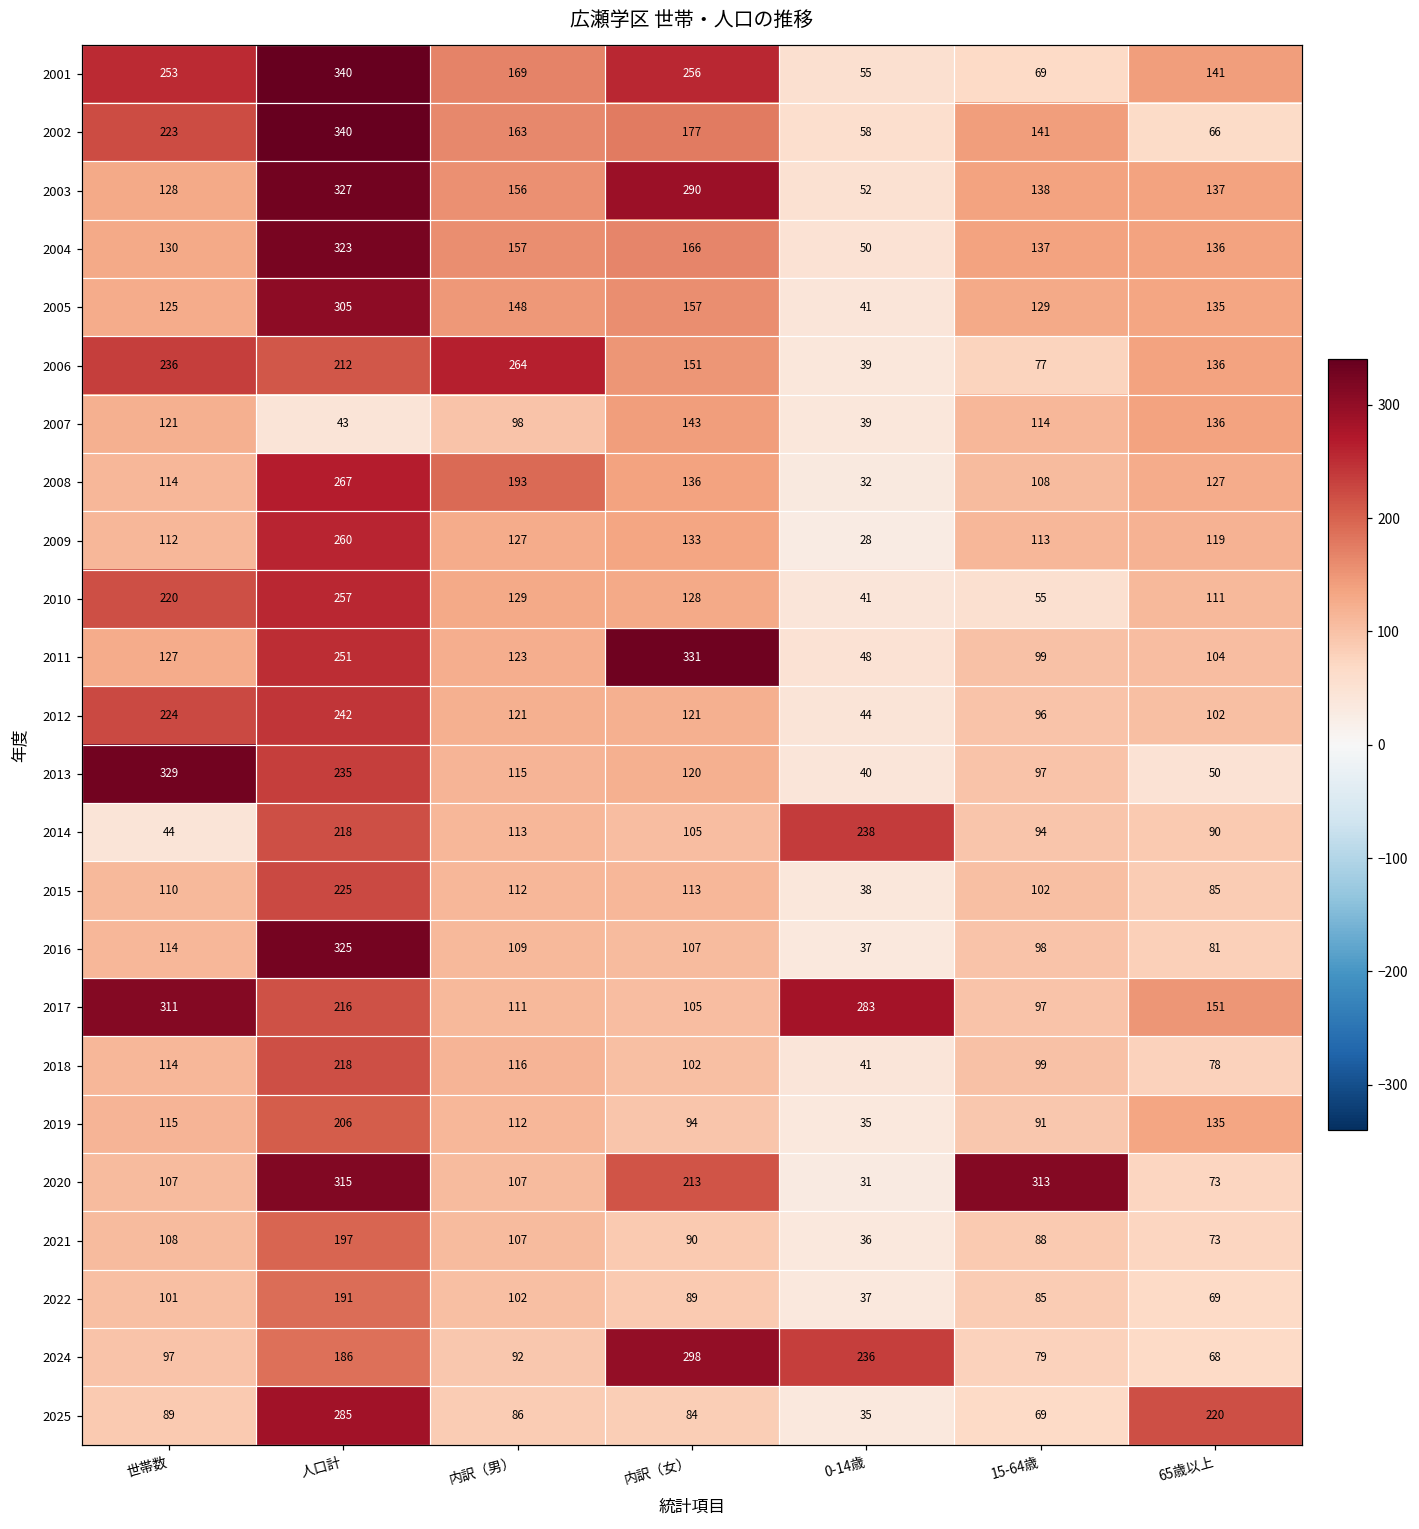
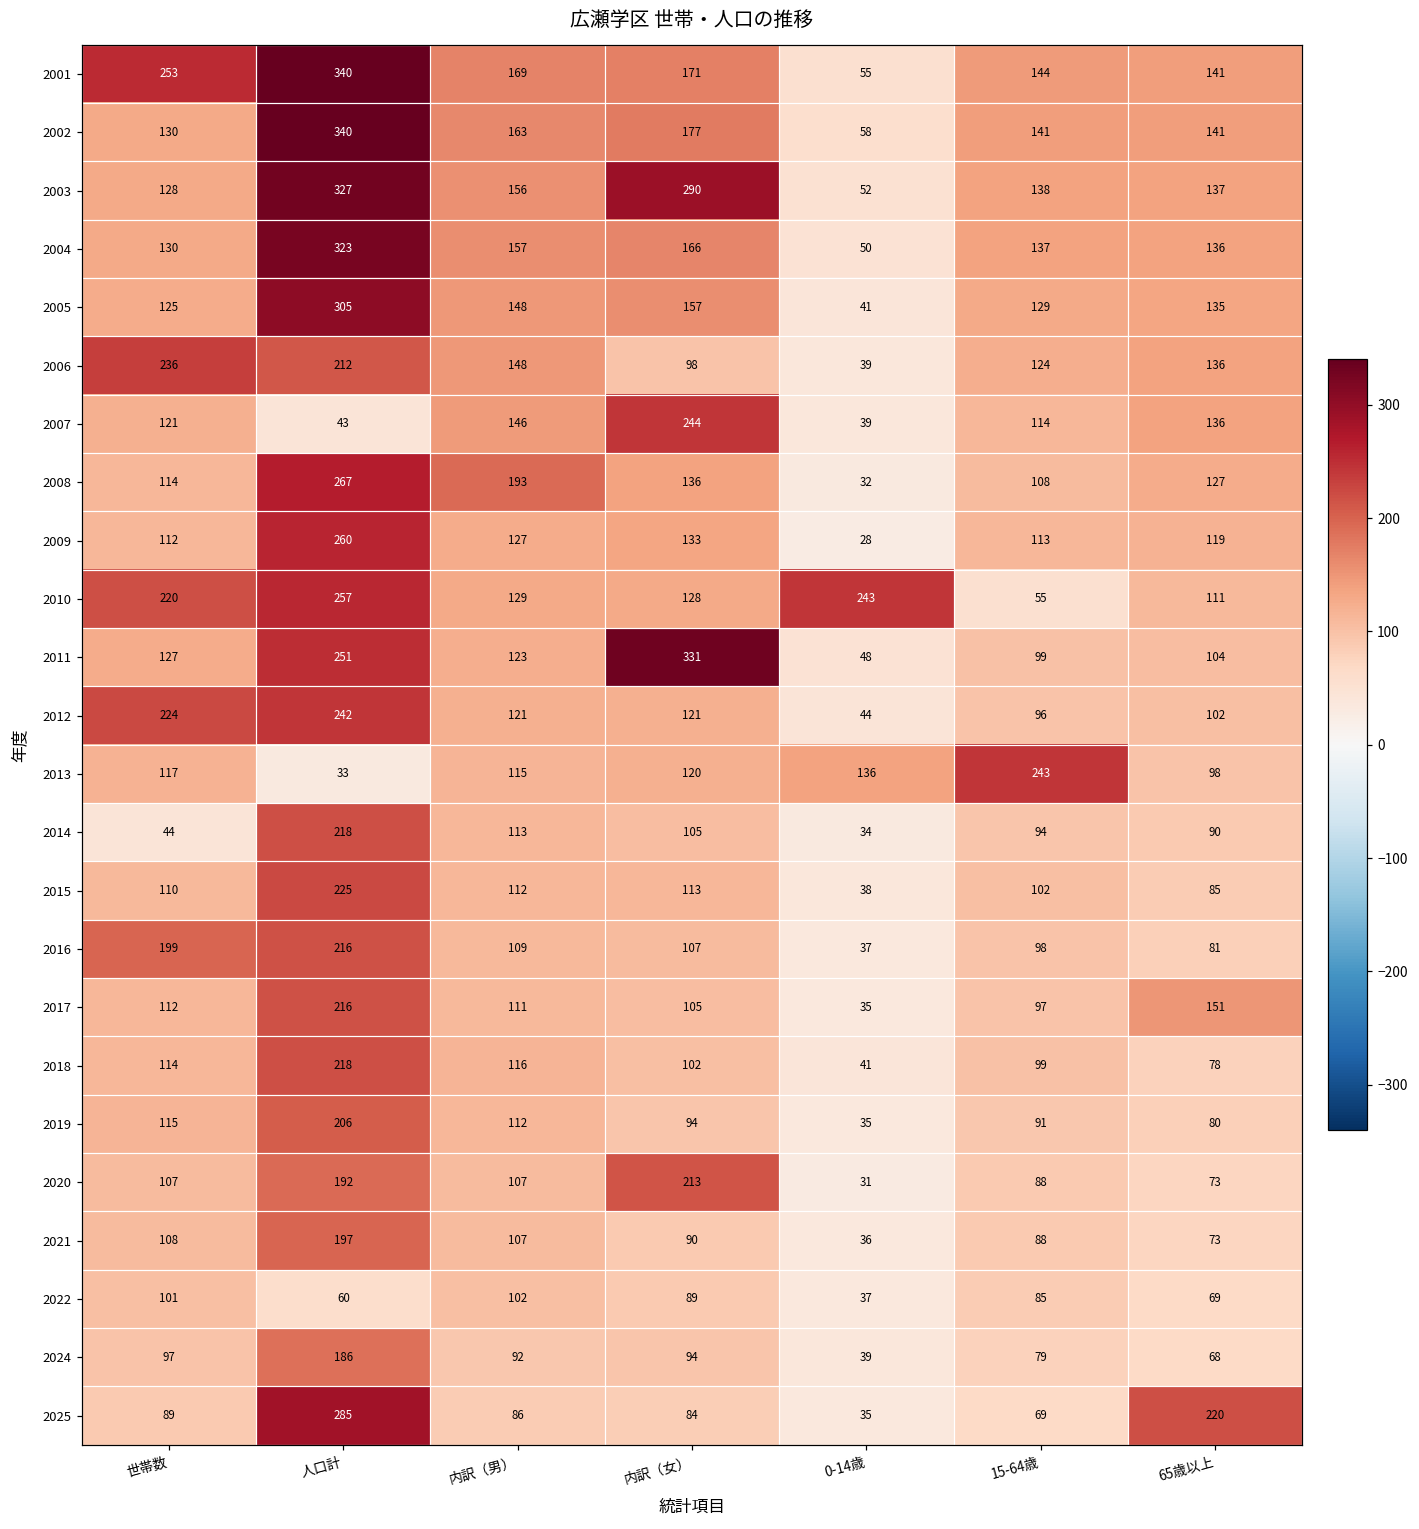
2001, 内訳（女）: 256 -> 171
2001, 15-64歳: 69 -> 144
2002, 世帯数: 223 -> 130
2002, 65歳以上: 66 -> 141
2006, 内訳（男）: 264 -> 148
2006, 内訳（女）: 151 -> 98
2006, 15-64歳: 77 -> 124
2007, 内訳（男）: 98 -> 146
2007, 内訳（女）: 143 -> 244
2010, 0-14歳: 41 -> 243
2013, 世帯数: 329 -> 117
2013, 人口計: 235 -> 33
2013, 0-14歳: 40 -> 136
2013, 15-64歳: 97 -> 243
2013, 65歳以上: 50 -> 98
2014, 0-14歳: 238 -> 34
2016, 世帯数: 114 -> 199
2016, 人口計: 325 -> 216
2017, 世帯数: 311 -> 112
2017, 0-14歳: 283 -> 35
2019, 65歳以上: 135 -> 80
2020, 人口計: 315 -> 192
2020, 15-64歳: 313 -> 88
2022, 人口計: 191 -> 60
2024, 内訳（女）: 298 -> 94
2024, 0-14歳: 236 -> 39
